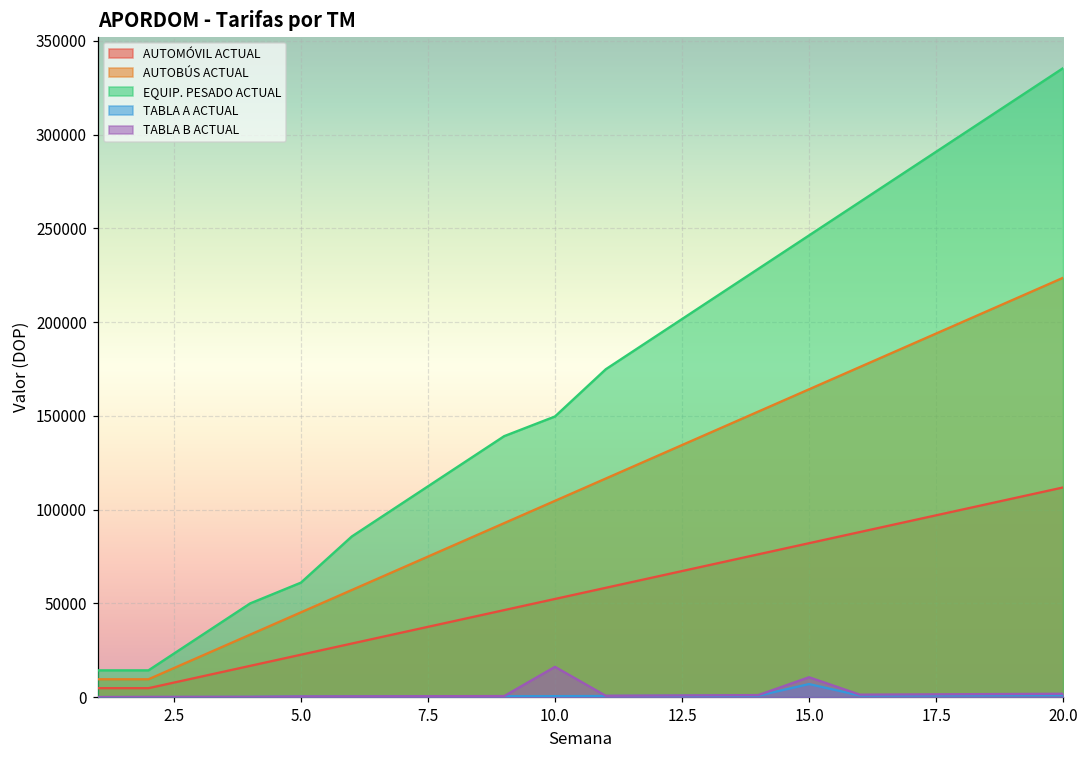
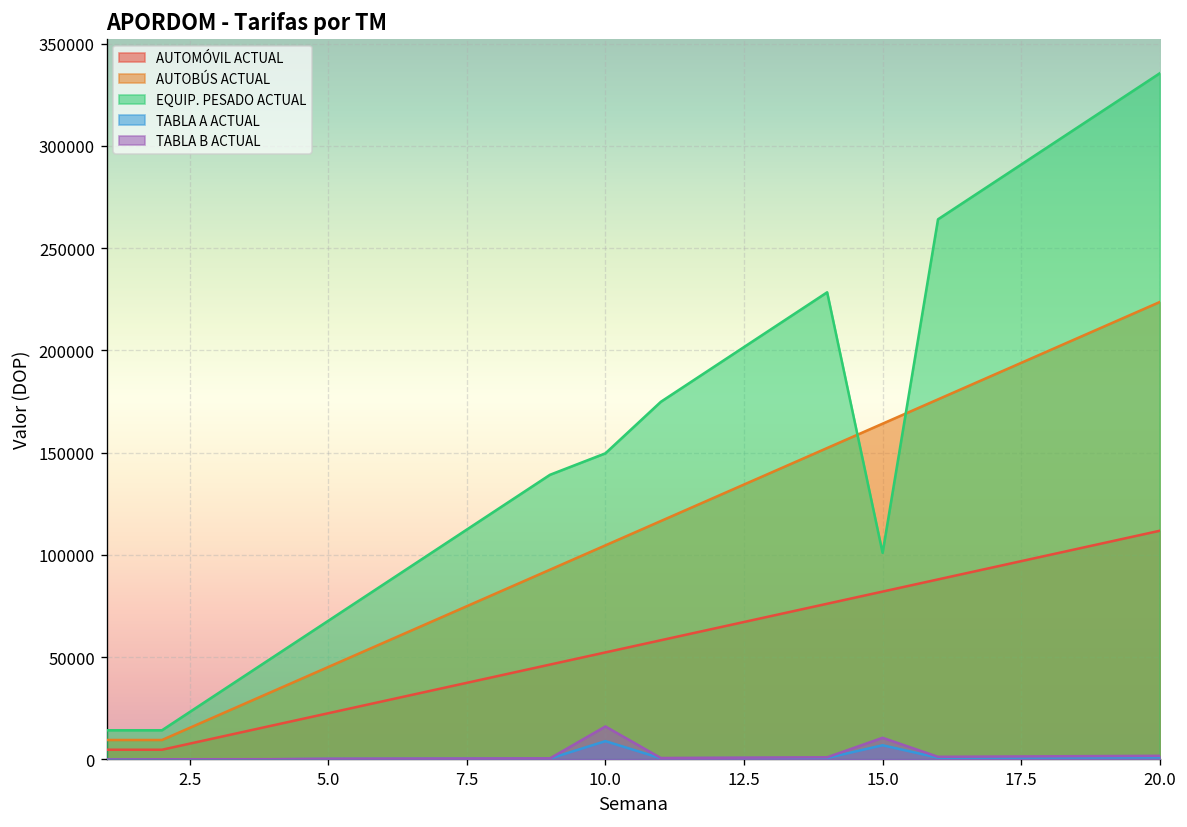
EQUIP. PESADO ACTUAL, 5.0: 61000 -> 68000
TABLA A ACTUAL, 10.0: 1000 -> 9000
EQUIP. PESADO ACTUAL, 15.0: 246000 -> 101000
